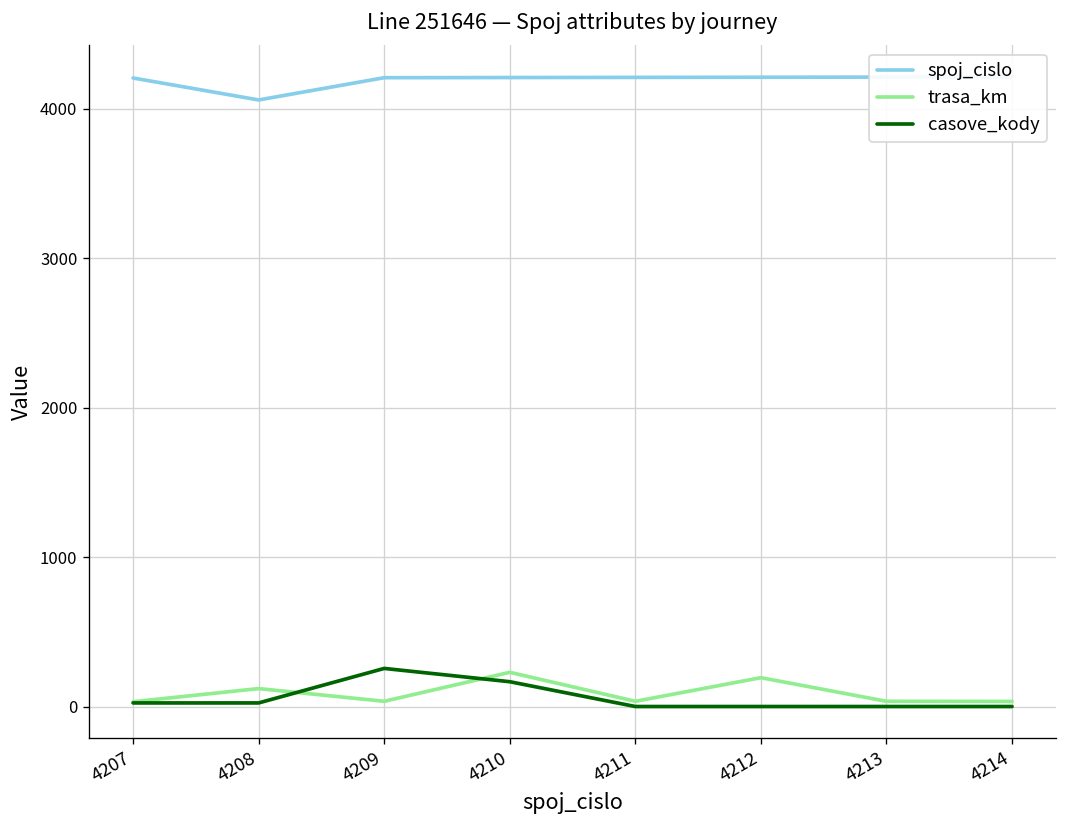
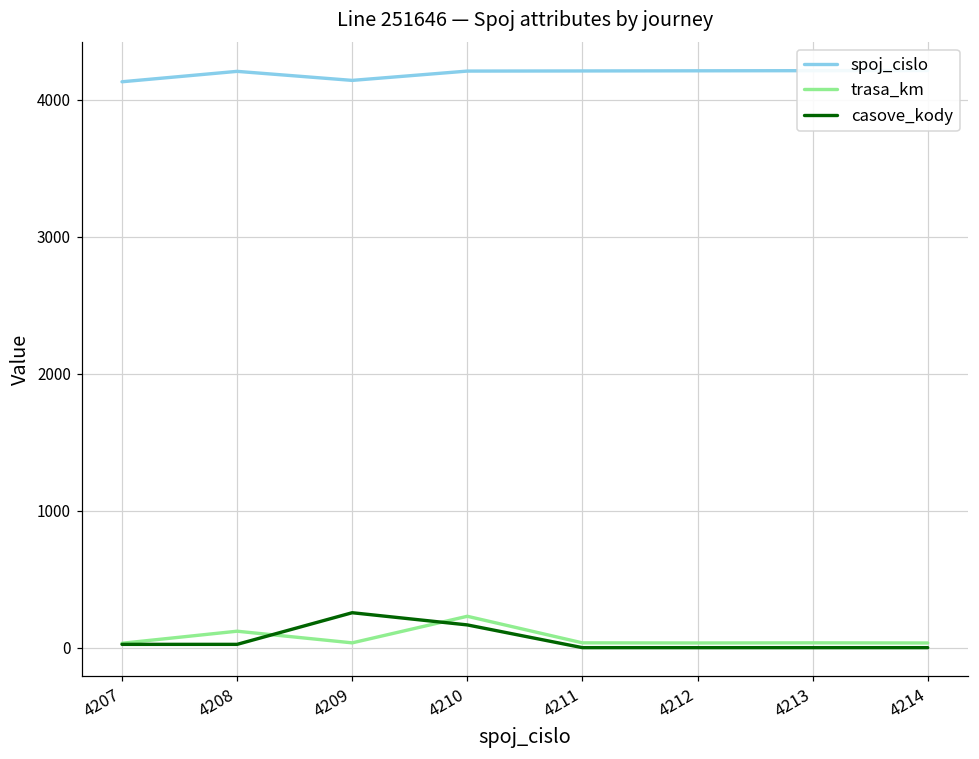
spoj_cislo, 4207: 4210 -> 4130
spoj_cislo, 4208: 4060 -> 4210
spoj_cislo, 4209: 4210 -> 4140
trasa_km, 4212: 190 -> 30
